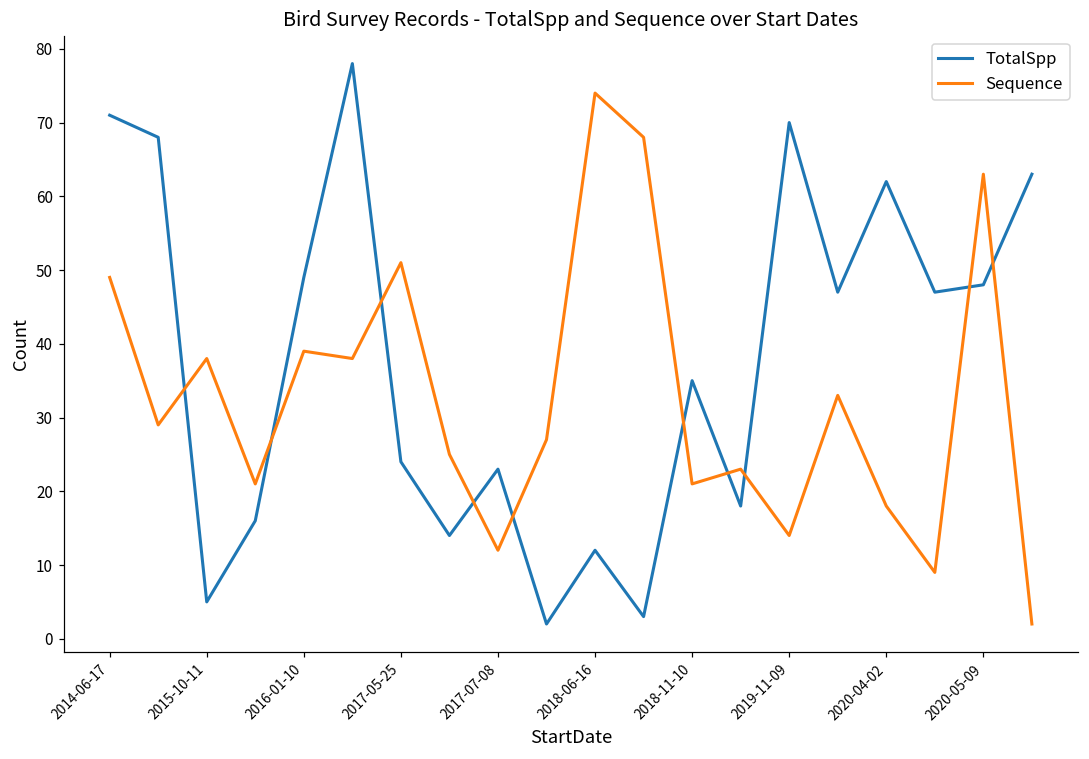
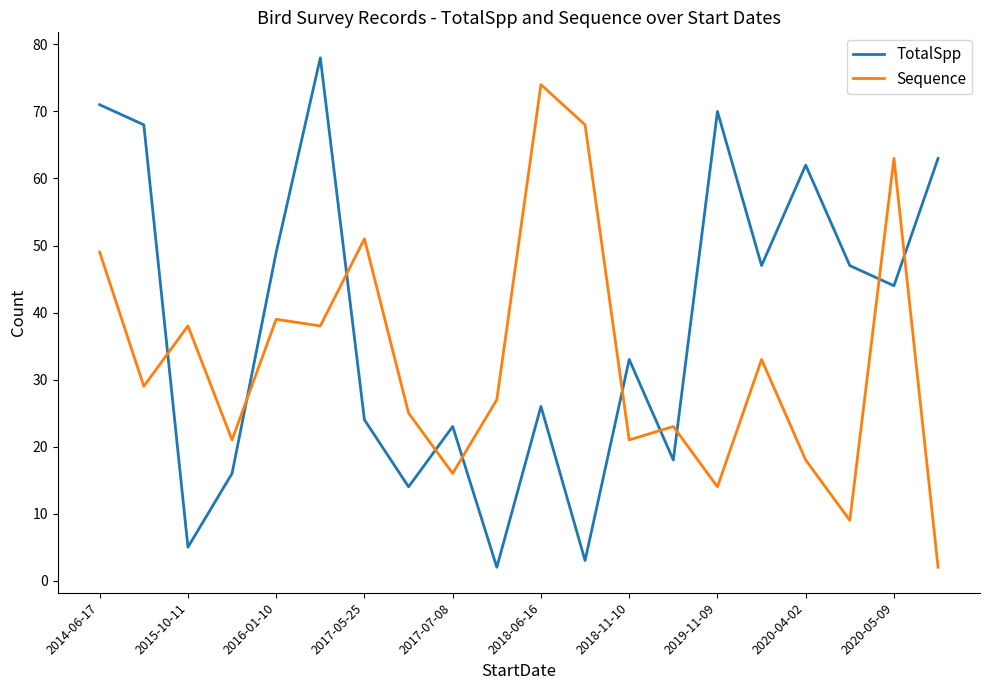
Sequence, 2017-07-08: 12 -> 16
TotalSpp, 2018-06-16: 12 -> 26
TotalSpp, 2018-11-10: 35 -> 33
TotalSpp, 2020-05-09: 48 -> 44
